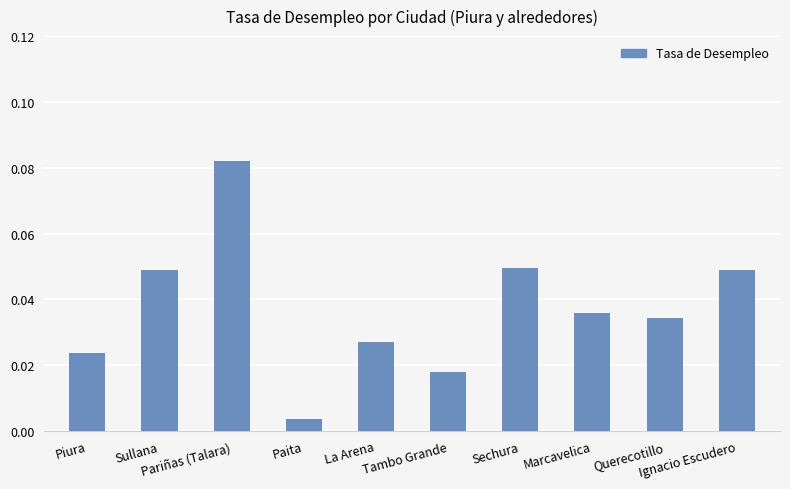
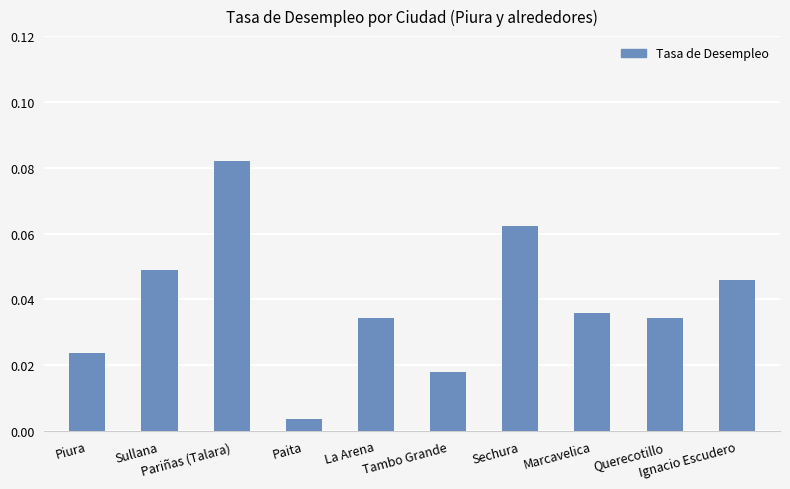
La Arena: 0.027 -> 0.034
Sechura: 0.049 -> 0.062
Ignacio Escudero: 0.049 -> 0.046
